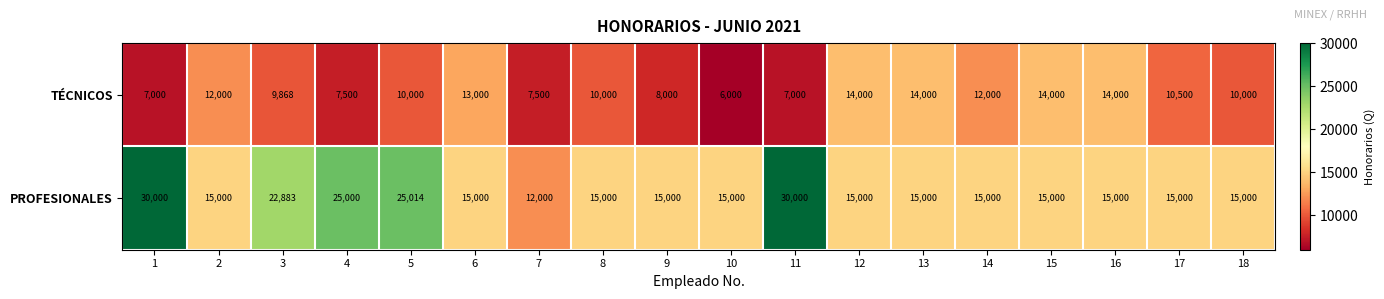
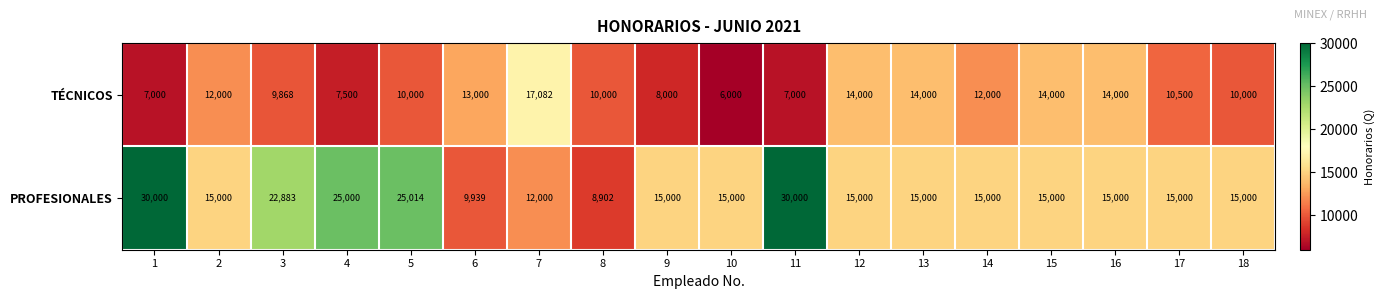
TÉCNICOS, 7: 7,500 -> 17,082
PROFESIONALES, 6: 15,000 -> 9,939
PROFESIONALES, 8: 15,000 -> 8,902
